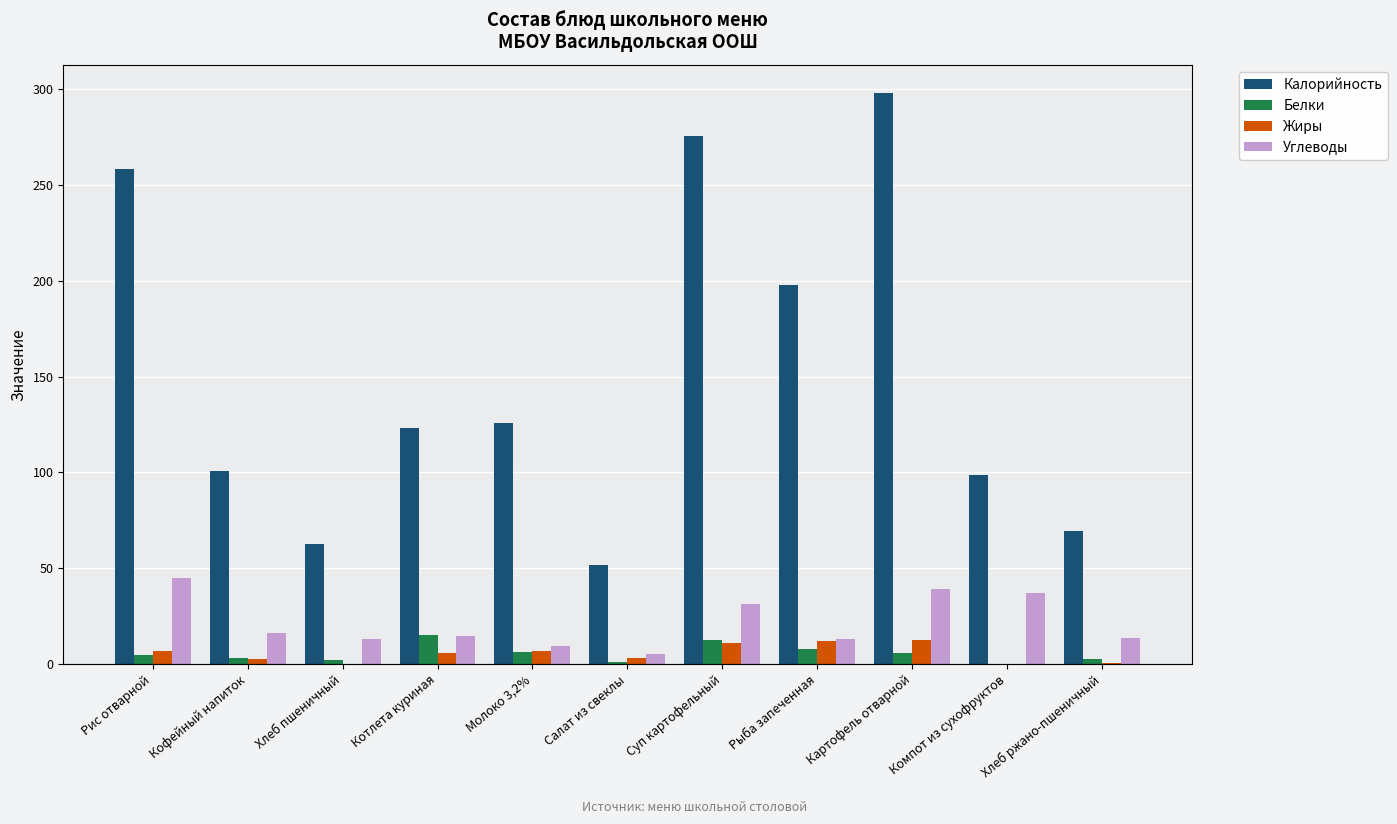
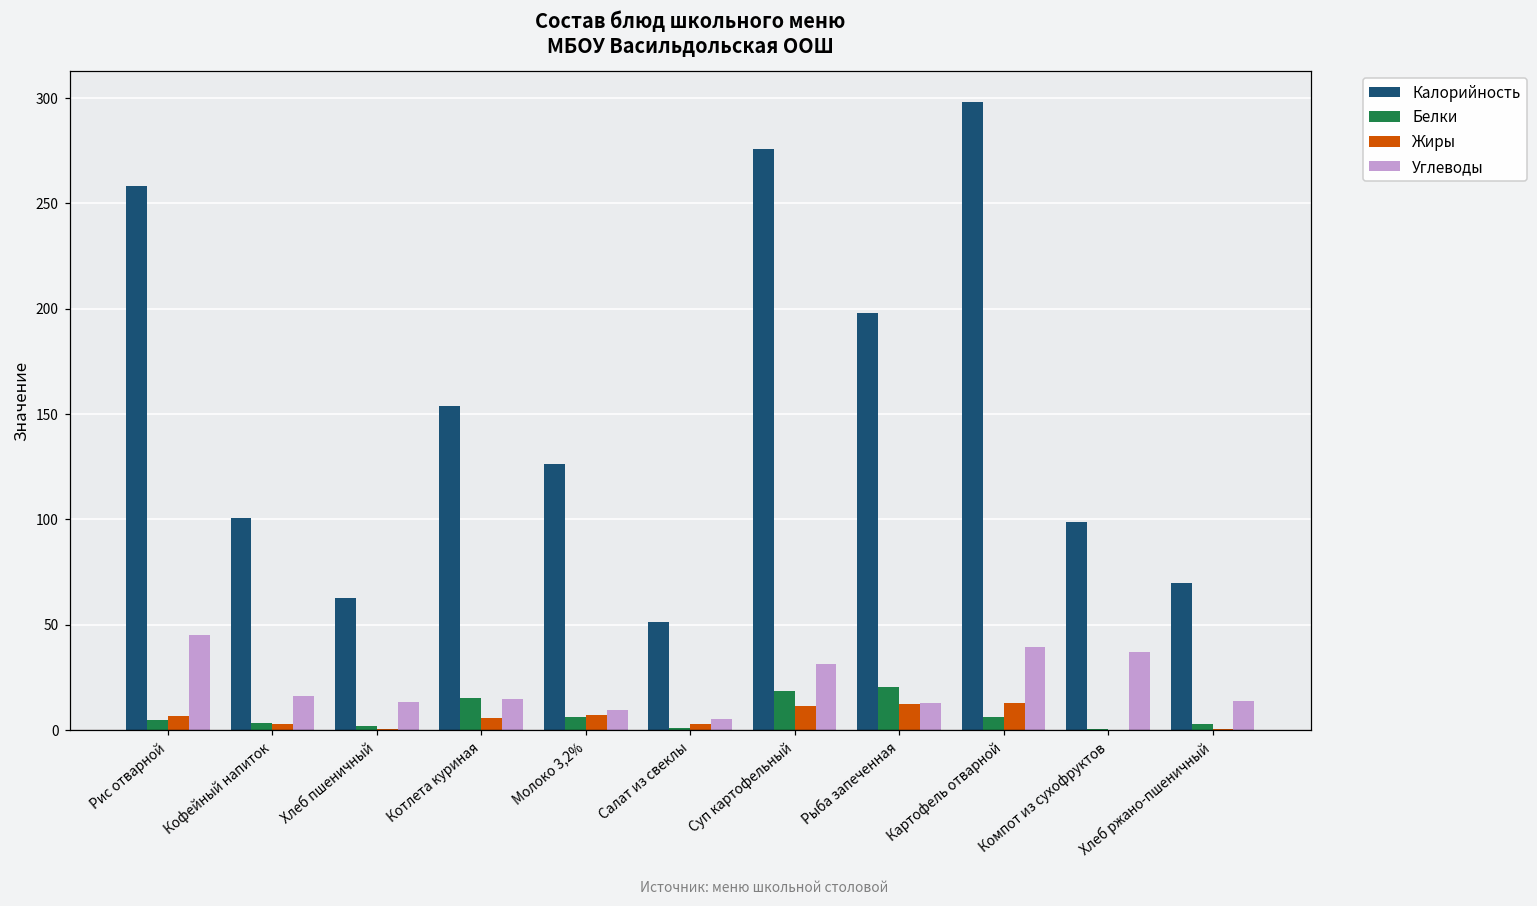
Калорийность, Котлета куриная: 123 -> 154
Белки, Суп картофельный: 12 -> 18
Белки, Рыба запеченная: 8 -> 20
